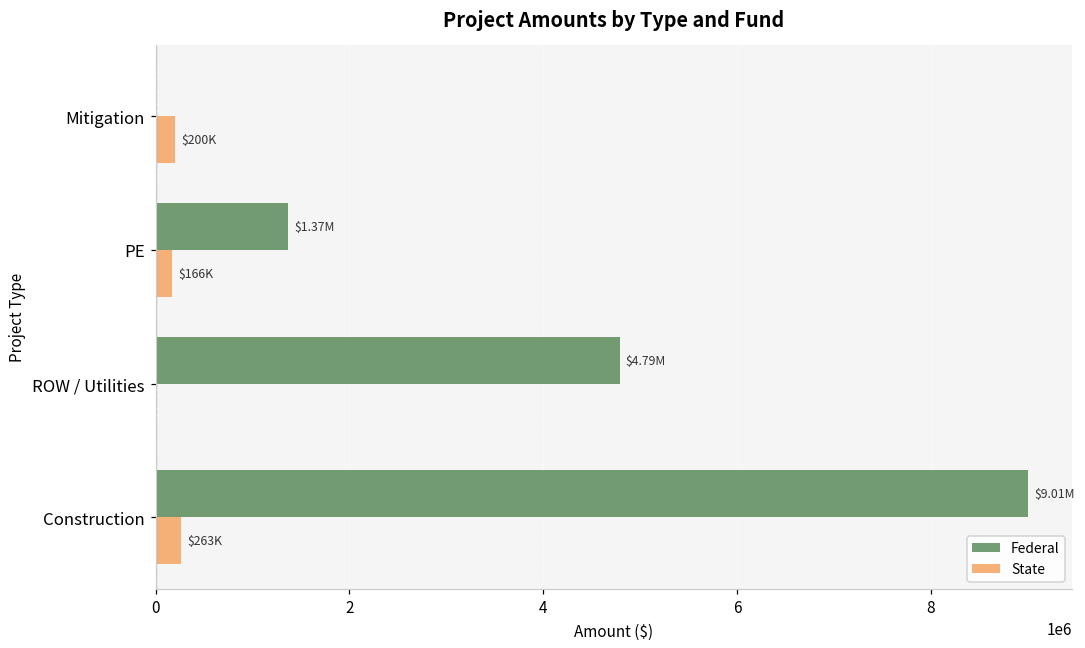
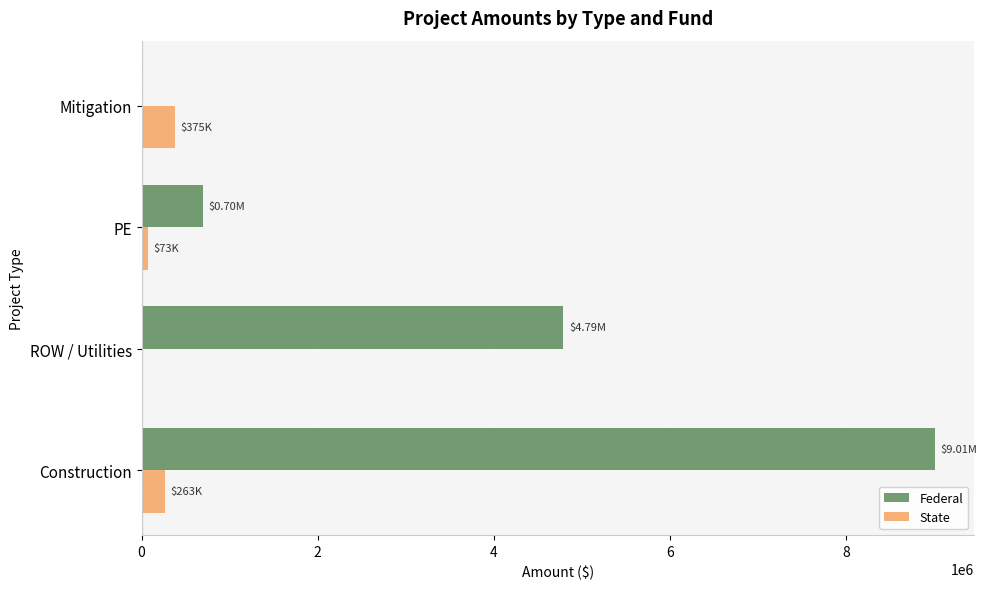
State, Mitigation: $200K -> $375K
Federal, PE: $1.37M -> $0.70M
State, PE: $166K -> $73K
